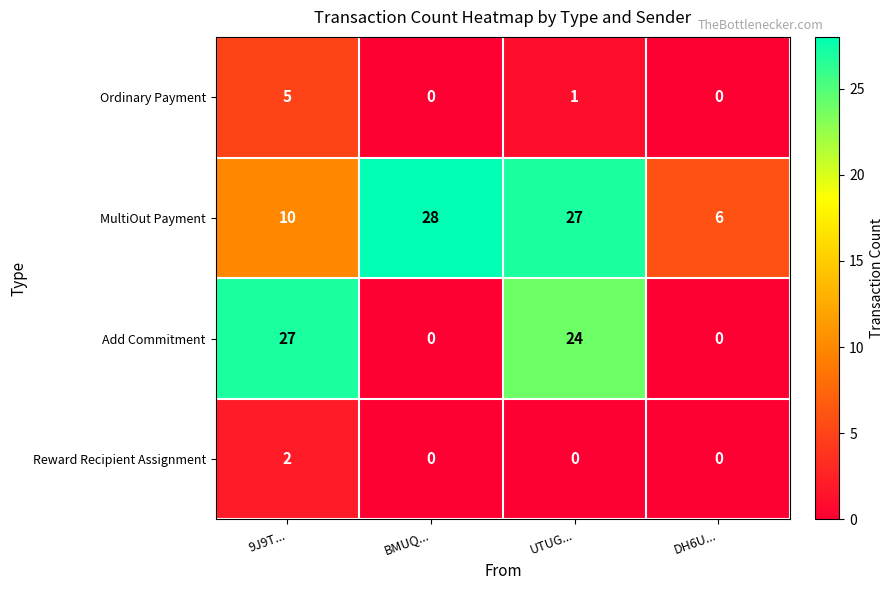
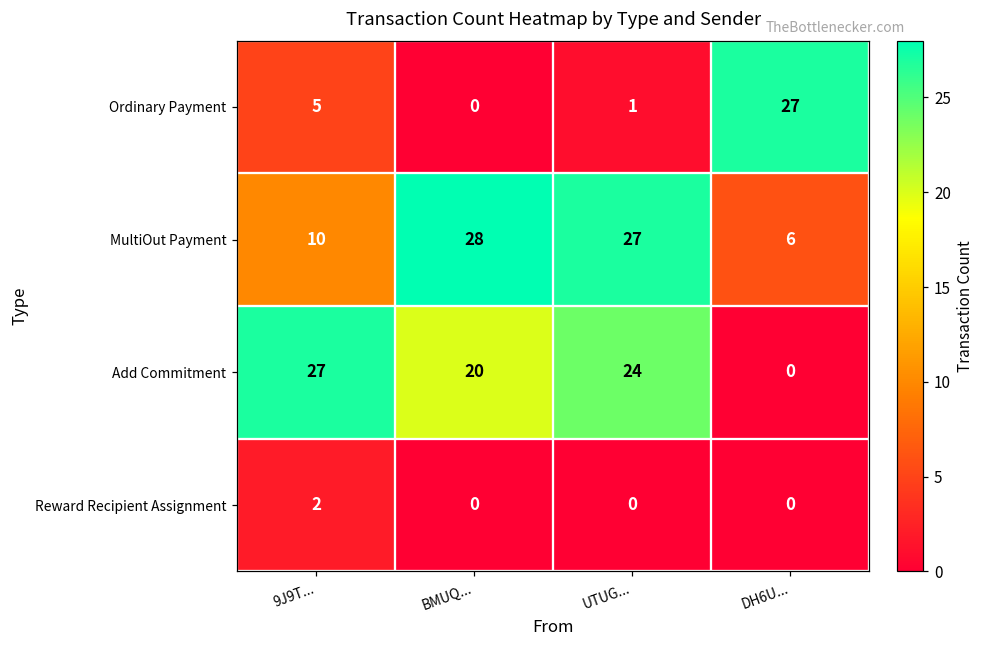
Ordinary Payment, DH6U...: 0 -> 27
Add Commitment, BMUQ...: 0 -> 20
